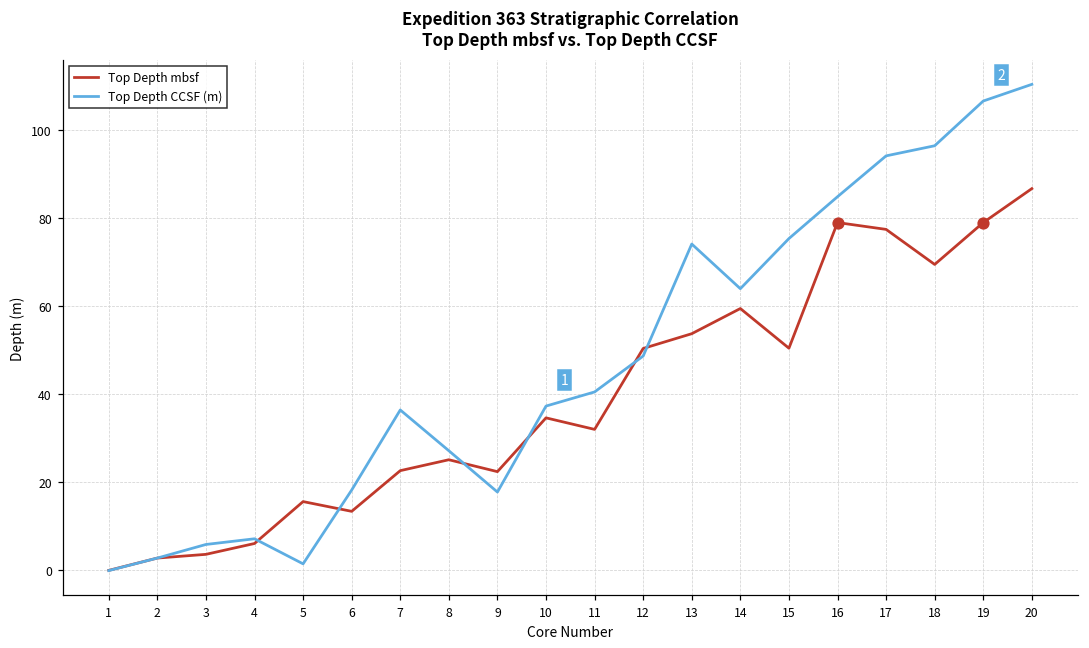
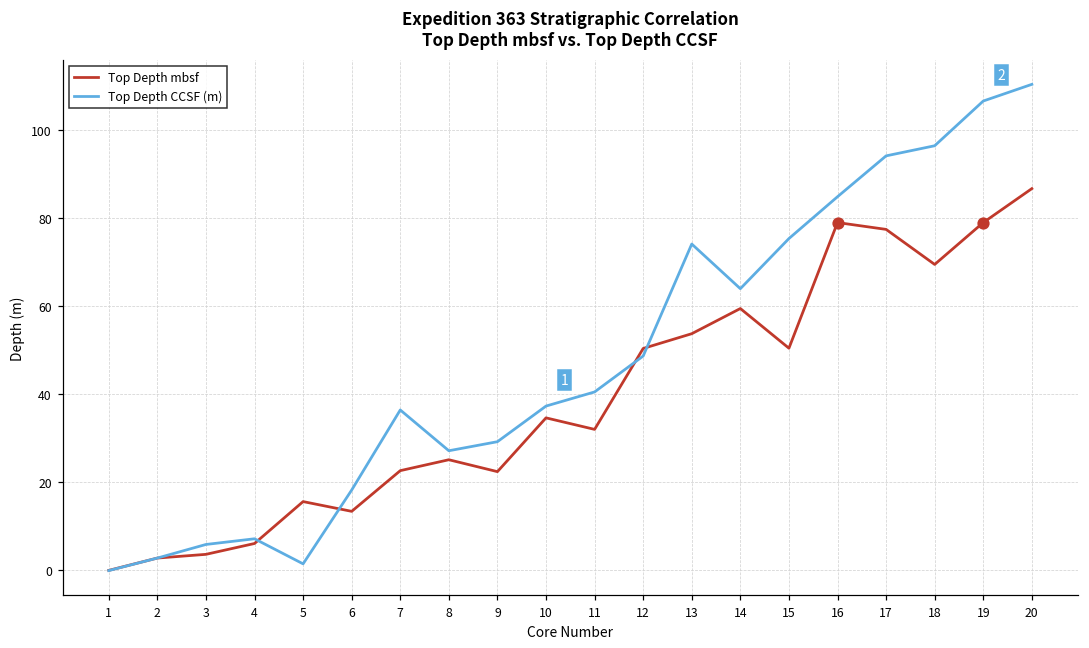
Top Depth CCSF (m), 9: 18 -> 29
